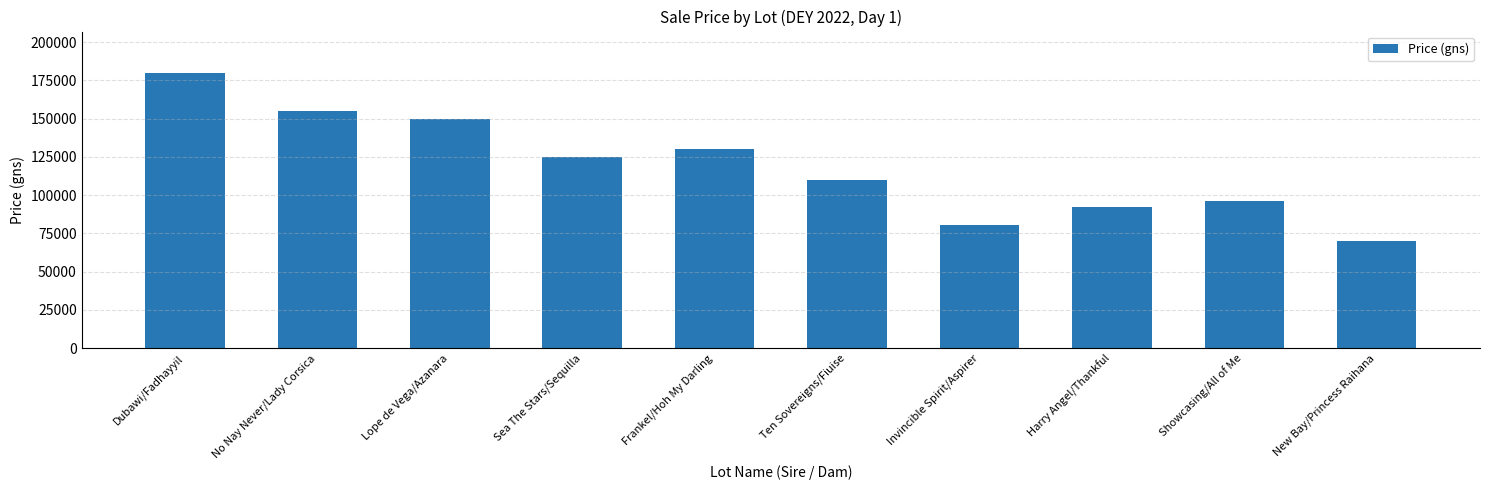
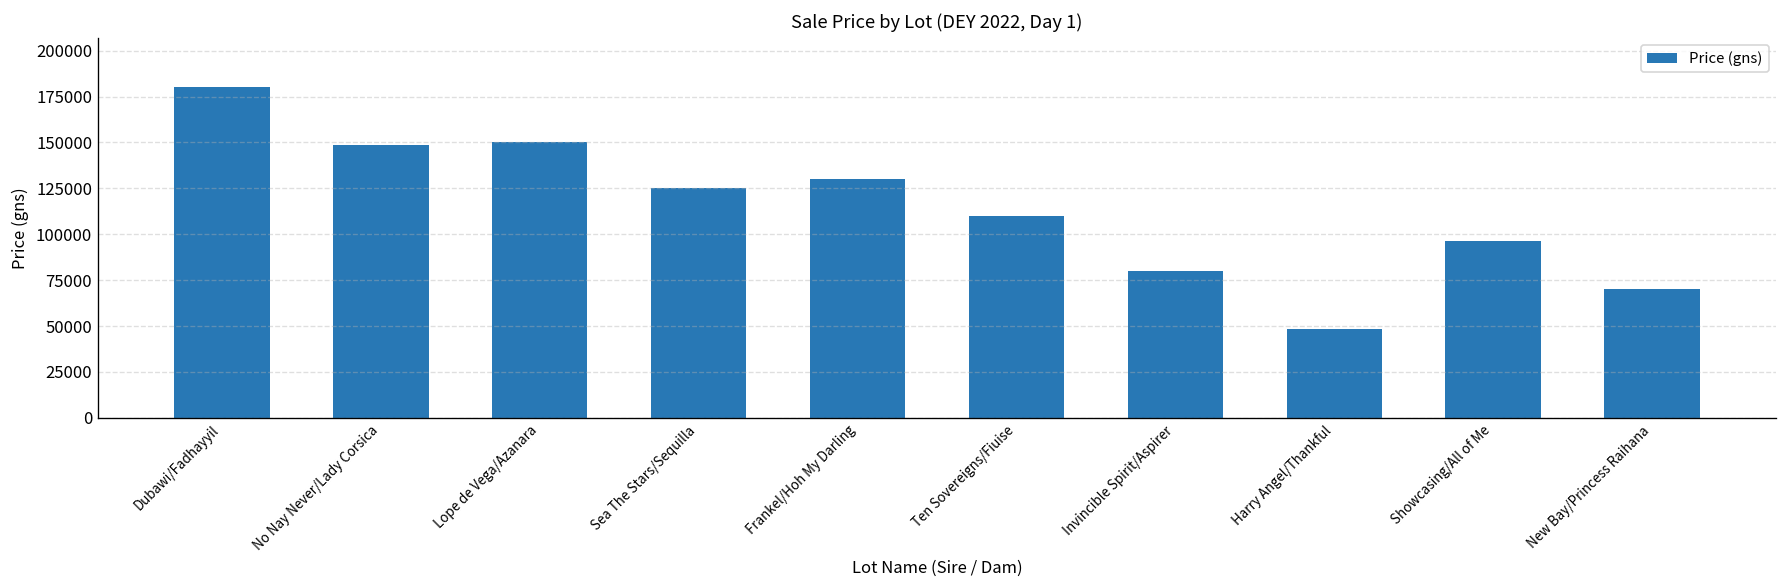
No Nay Never/Lady Corsica: 155000 -> 148000
Harry Angel/Thankful: 92000 -> 48000
